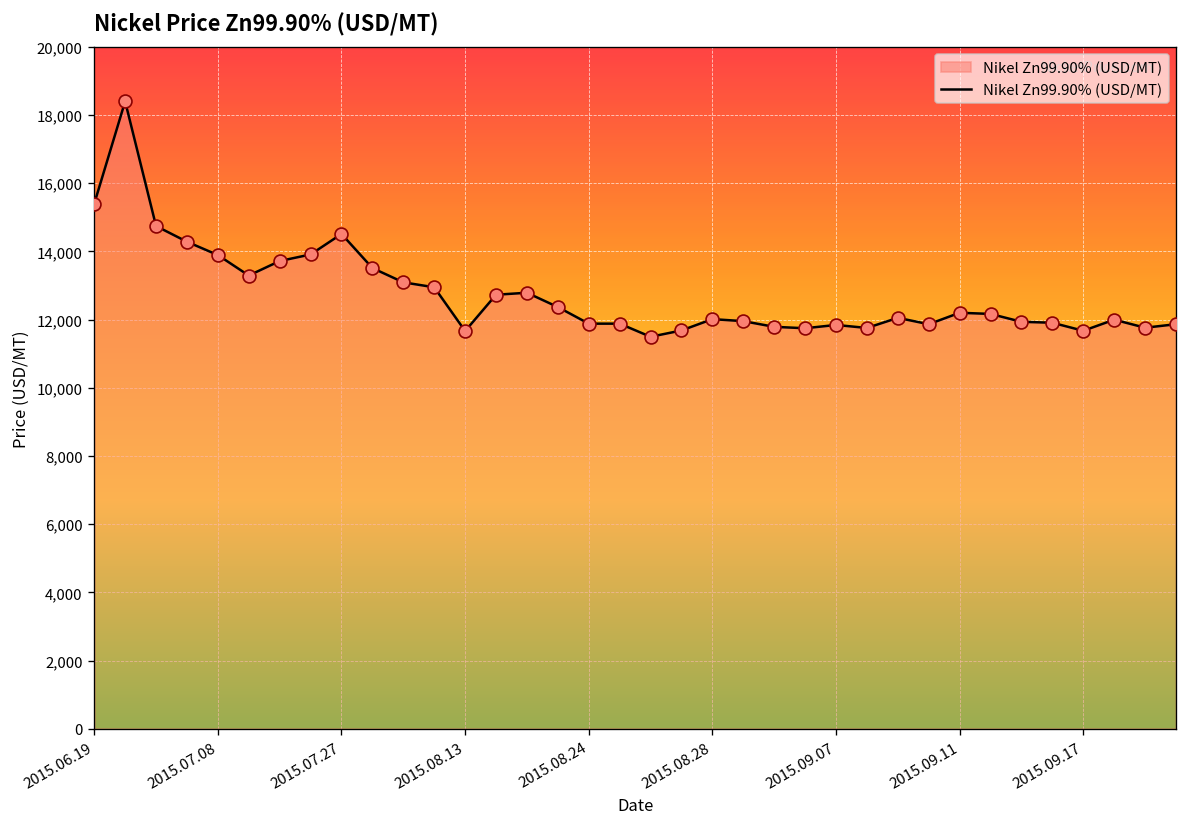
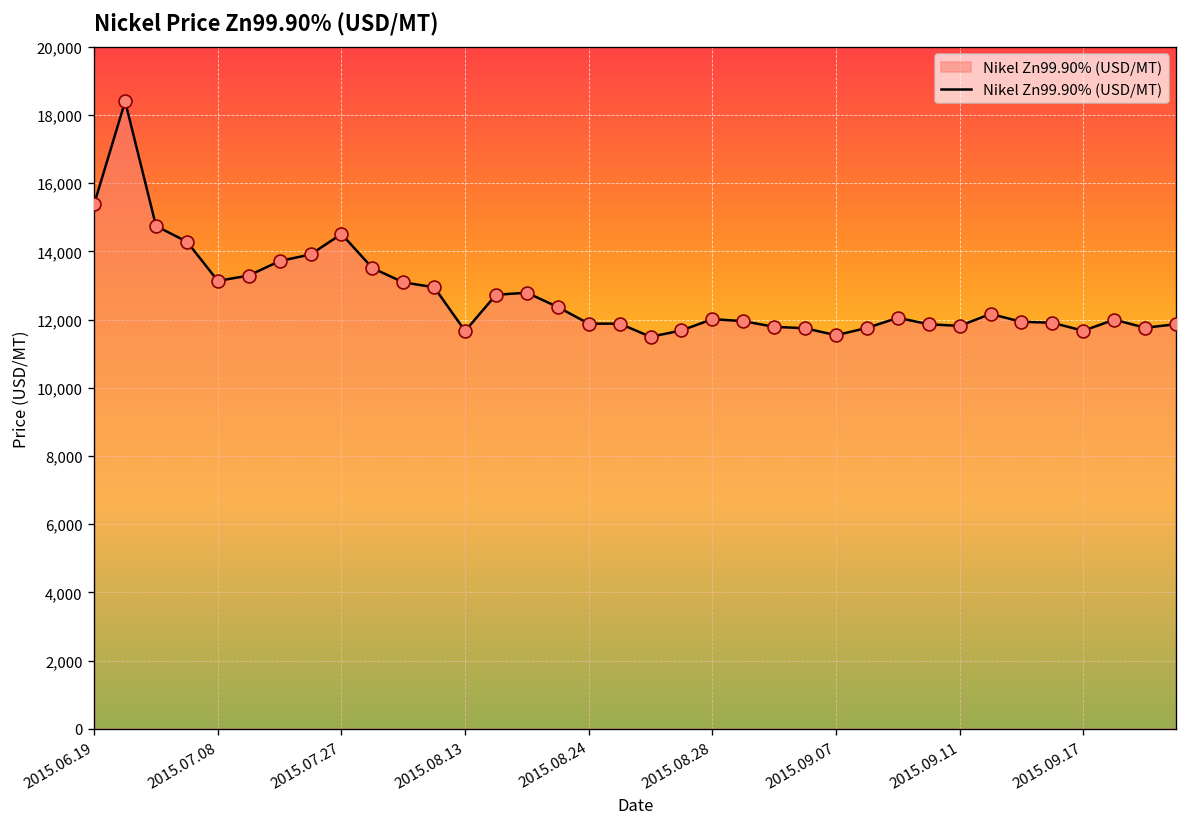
2015.07.08: 13,900 -> 13,100
2015.09.07: 11,800 -> 11,500
2015.09.11: 12,200 -> 11,800
